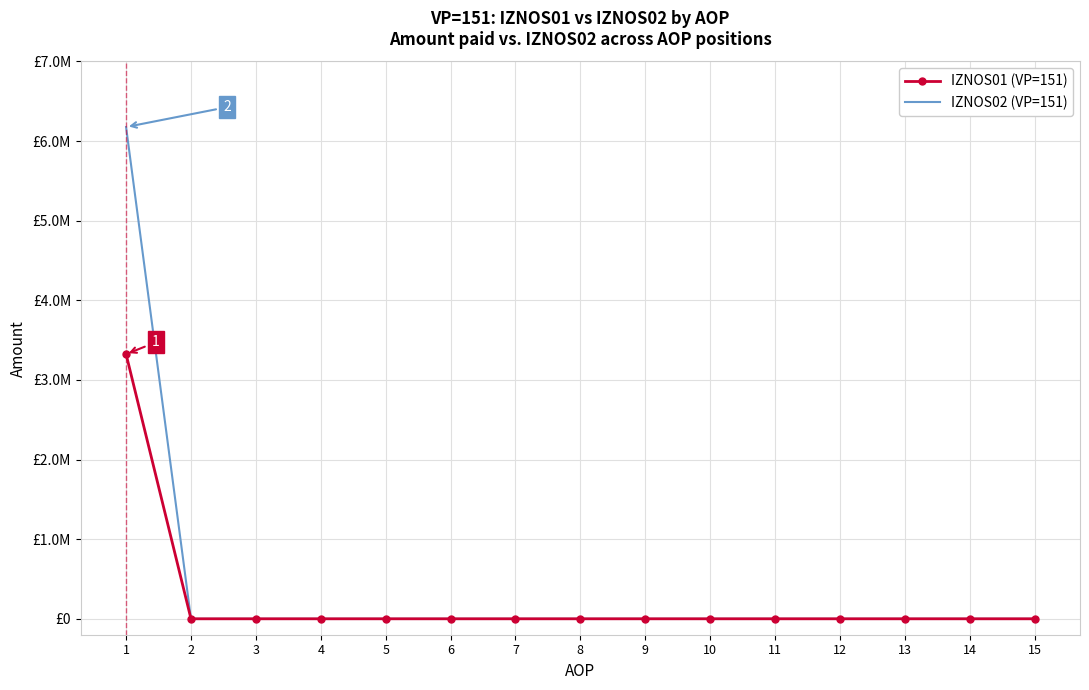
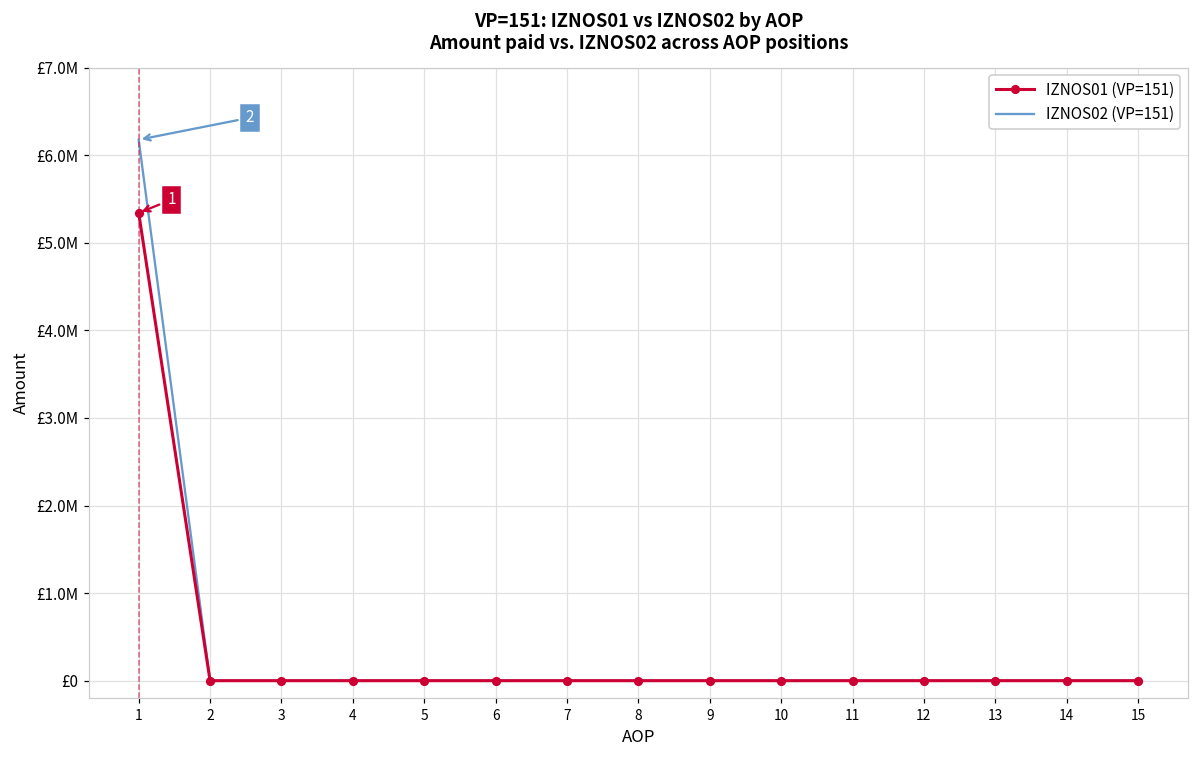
IZNOS01 (VP=151), 1: £3300000 -> £5300000
